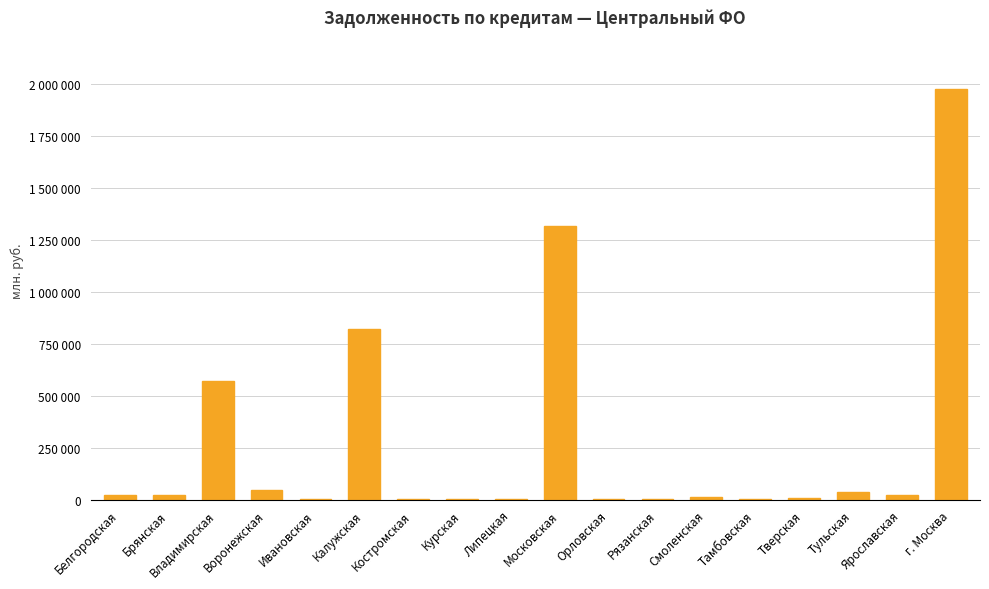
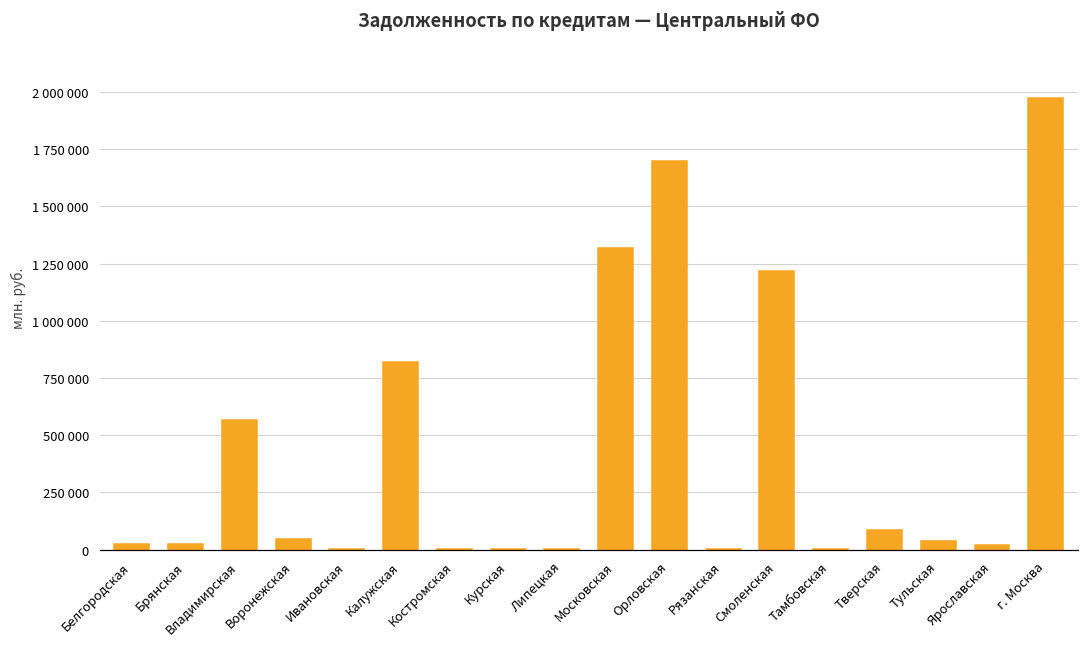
Орловская: 0 -> 1700000
Смоленская: 10000 -> 1220000
Тверская: 10000 -> 80000
